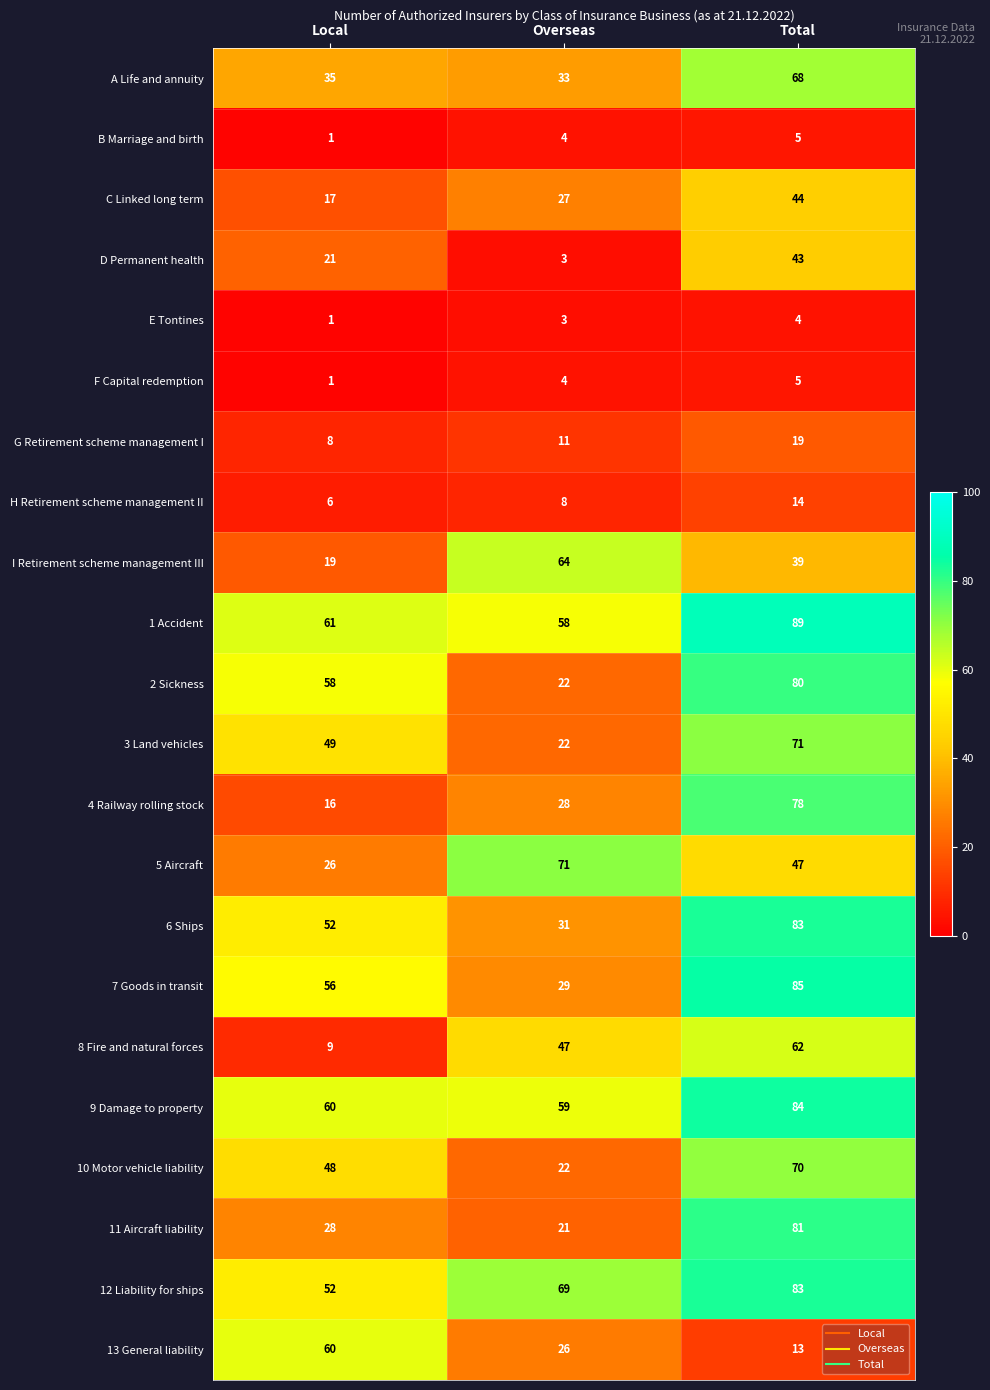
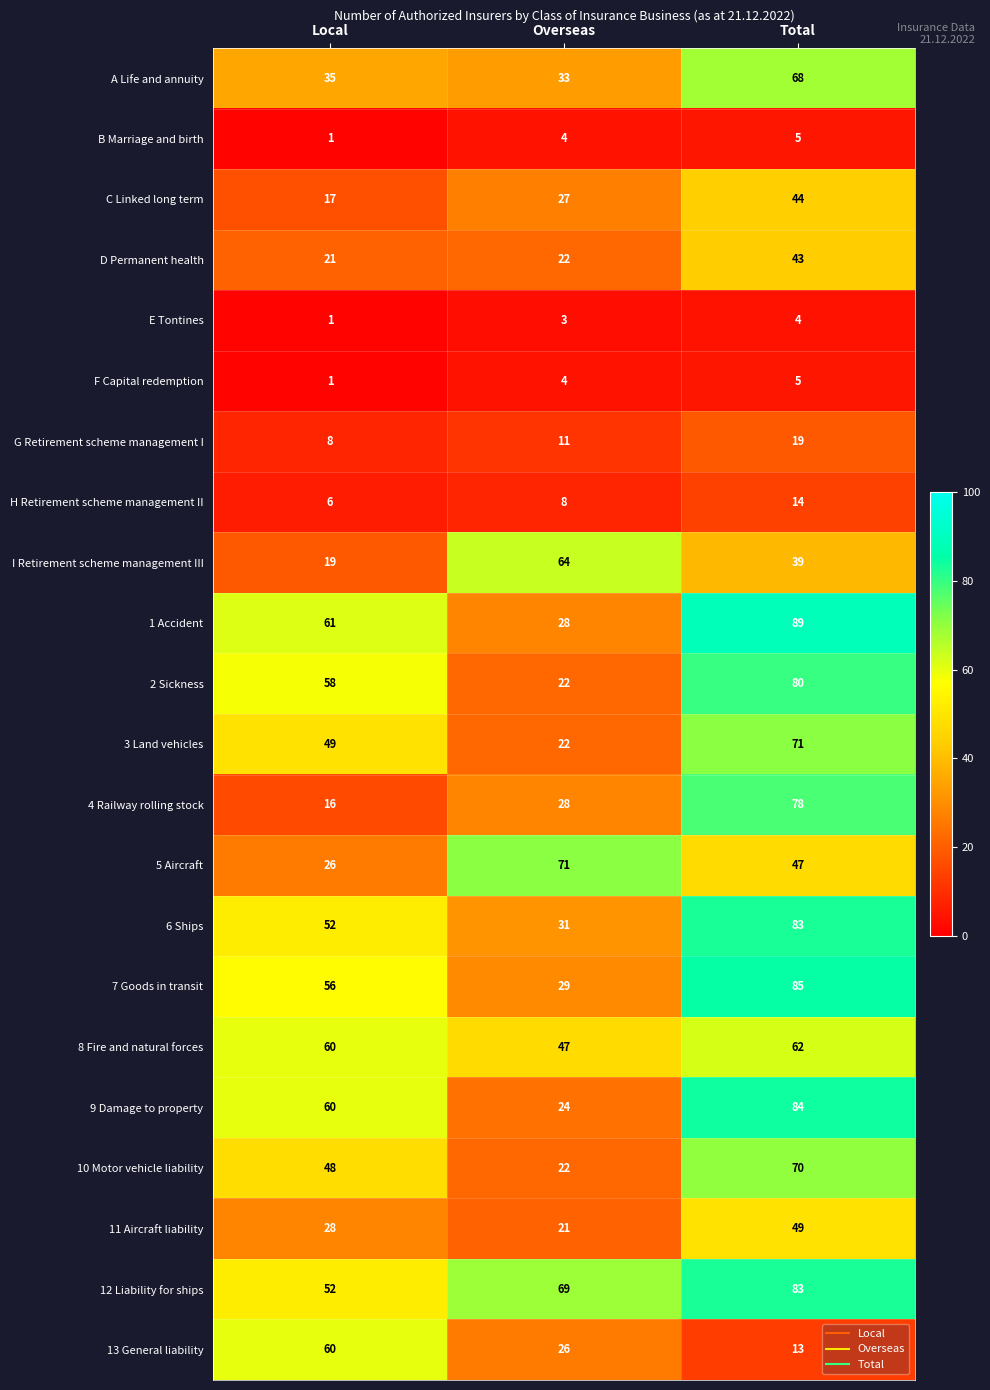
D Permanent health, Overseas: 3 -> 22
1 Accident, Overseas: 58 -> 28
8 Fire and natural forces, Local: 9 -> 60
9 Damage to property, Overseas: 59 -> 24
11 Aircraft liability, Total: 81 -> 49
